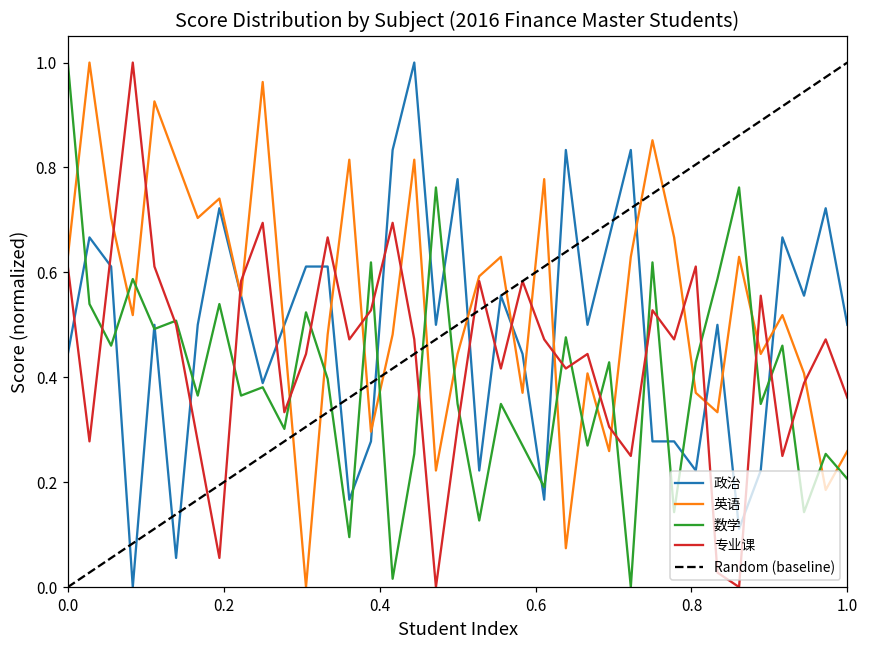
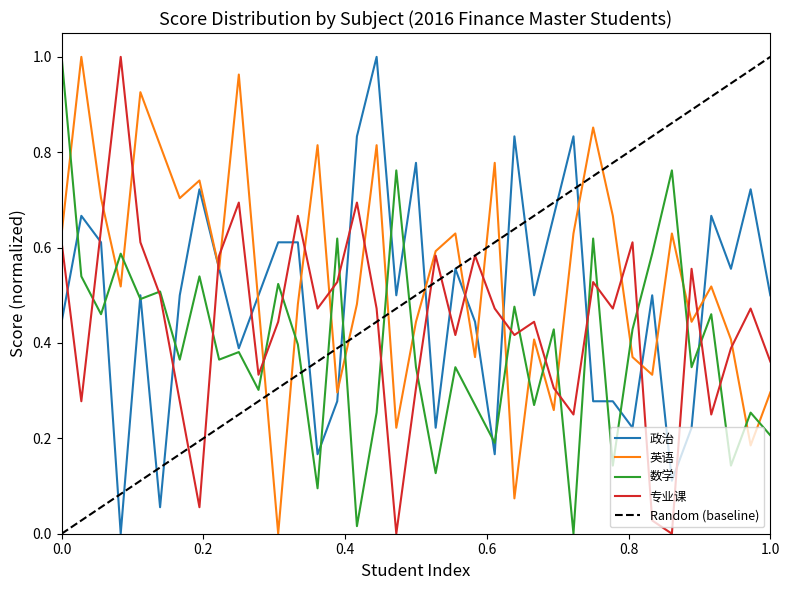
英语, 1.0: 0.26 -> 0.30
